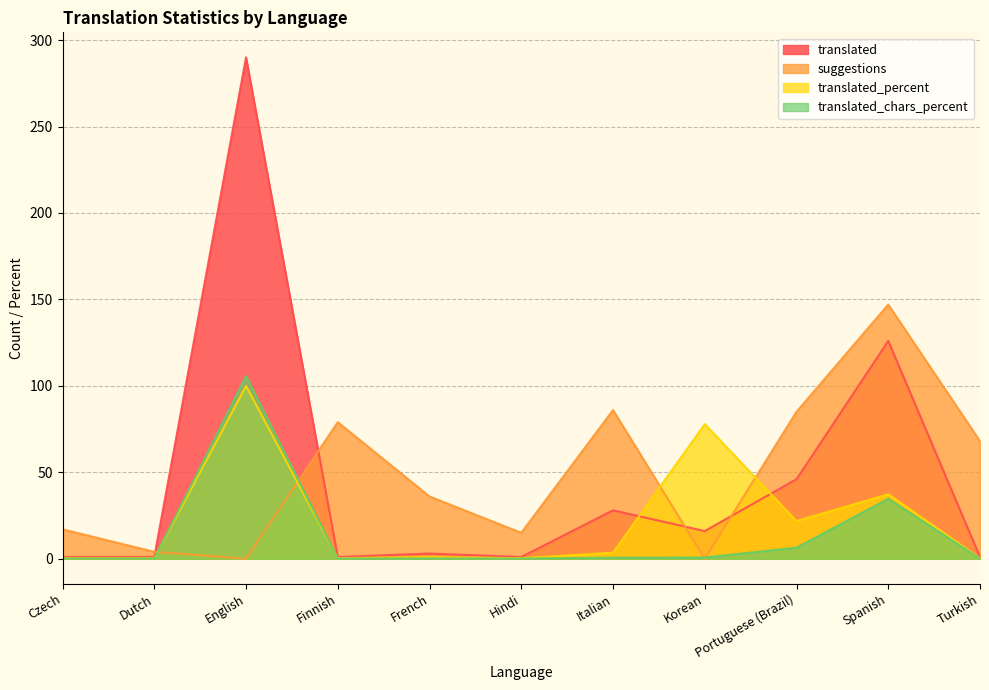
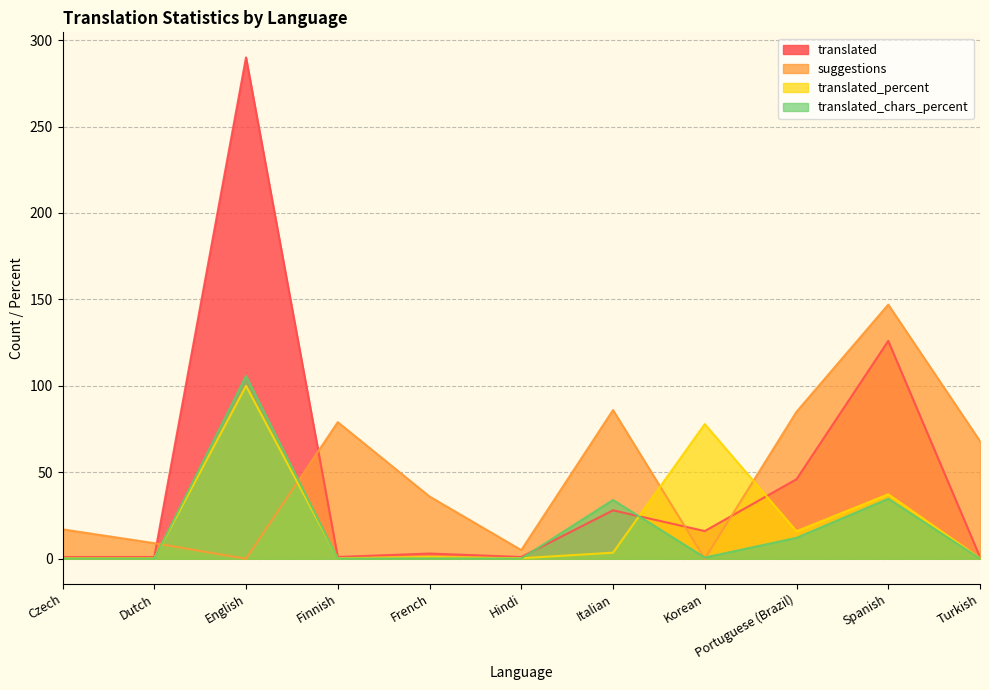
suggestions, Dutch: 4 -> 9
suggestions, Hindi: 15 -> 5
translated_chars_percent, Italian: 1 -> 34
translated_percent, Portuguese (Brazil): 22 -> 16
translated_chars_percent, Portuguese (Brazil): 6 -> 12
